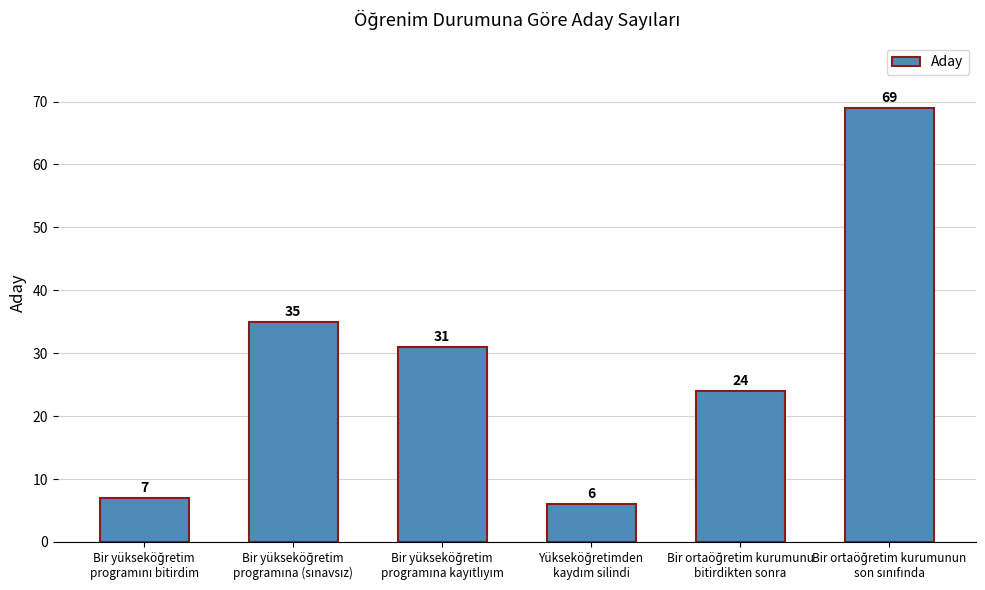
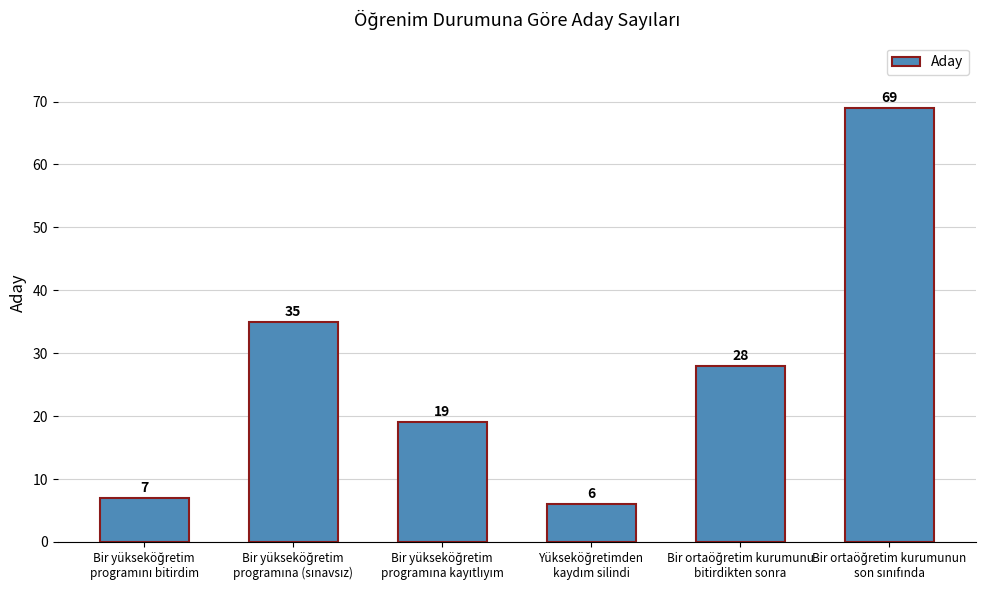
Bir yükseköğretim programına kayıtlıyım: 31 -> 19
Bir ortaöğretim kurumunu bitirdikten sonra: 24 -> 28
